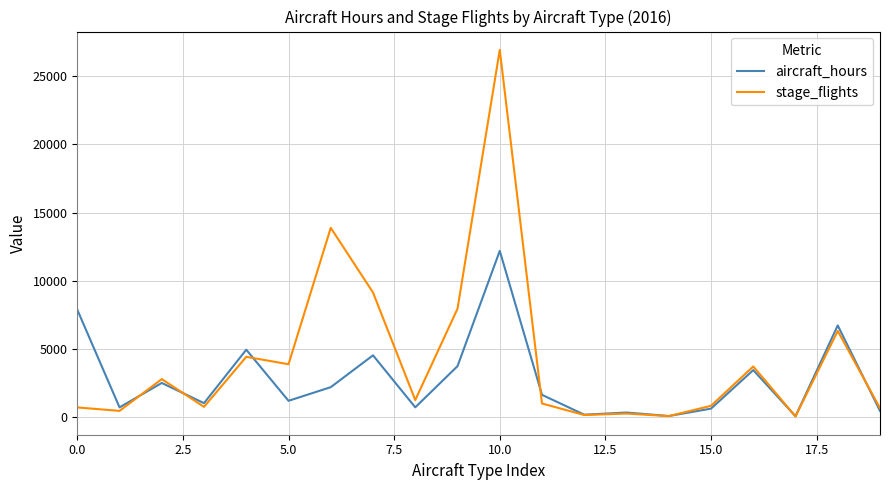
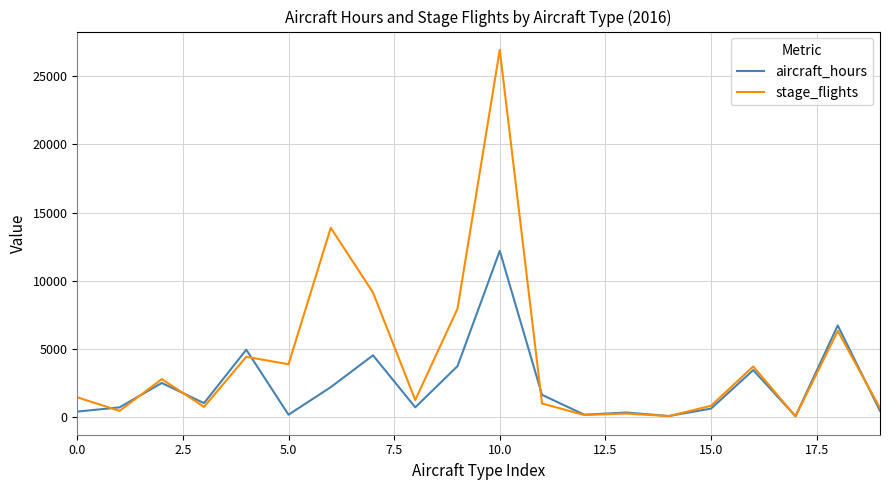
aircraft_hours, 0.0: 7900 -> 400
stage_flights, 0.0: 700 -> 1400
aircraft_hours, 5.0: 1200 -> 100
